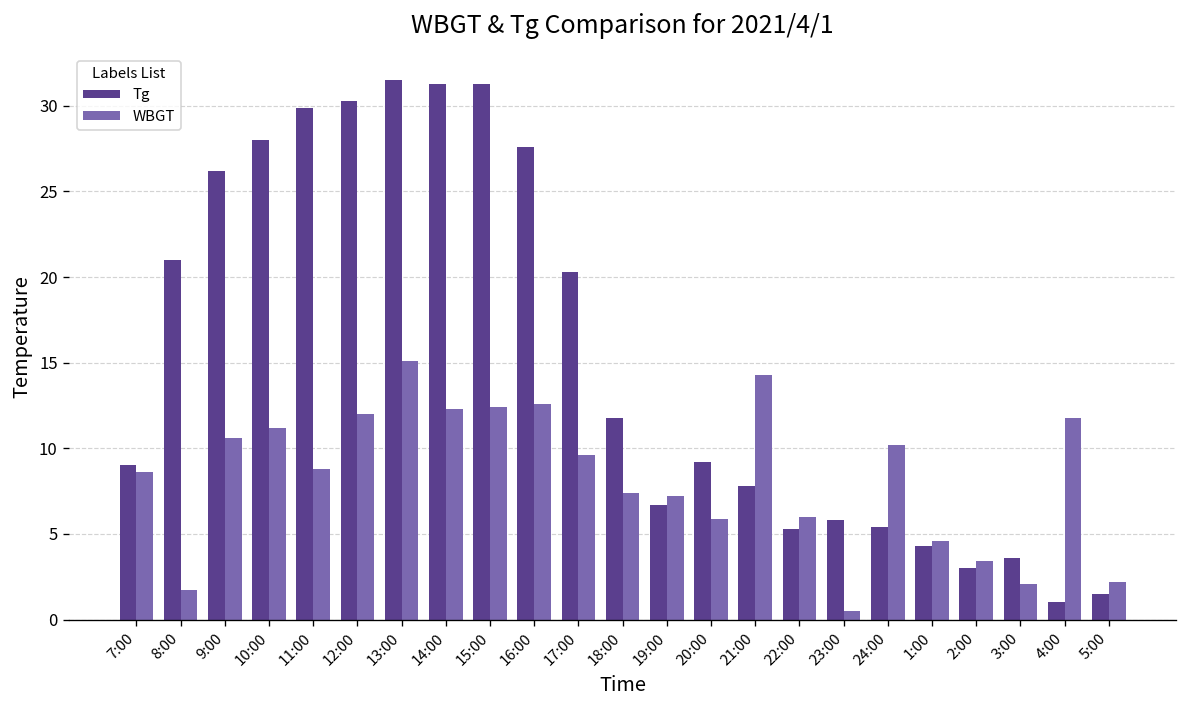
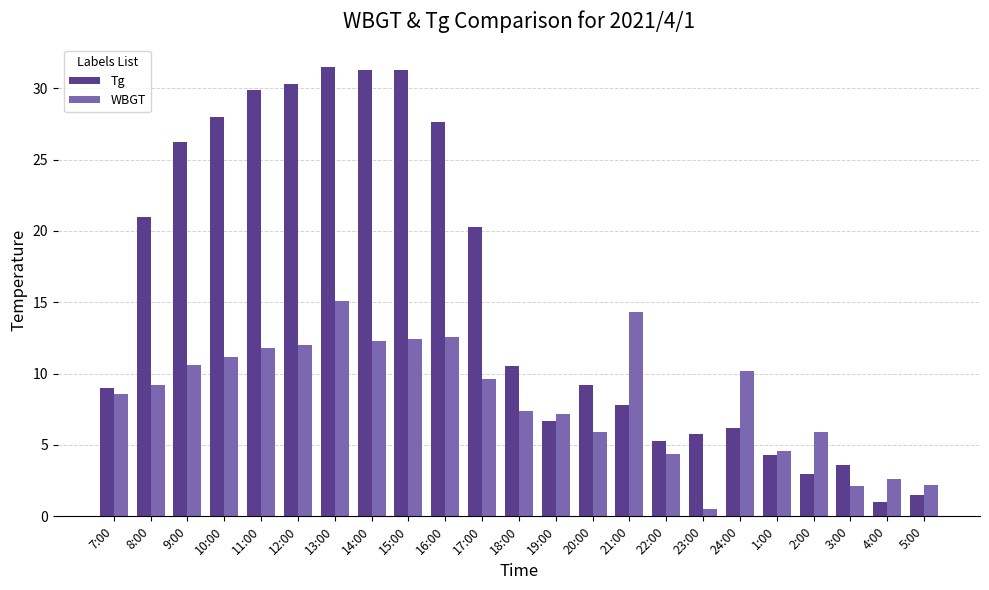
WBGT, 8:00: 1.7 -> 9.2
WBGT, 11:00: 8.8 -> 11.8
Tg, 18:00: 11.8 -> 10.5
WBGT, 22:00: 6.0 -> 4.4
Tg, 24:00: 5.4 -> 6.2
WBGT, 2:00: 3.4 -> 5.9
WBGT, 4:00: 11.8 -> 2.6
